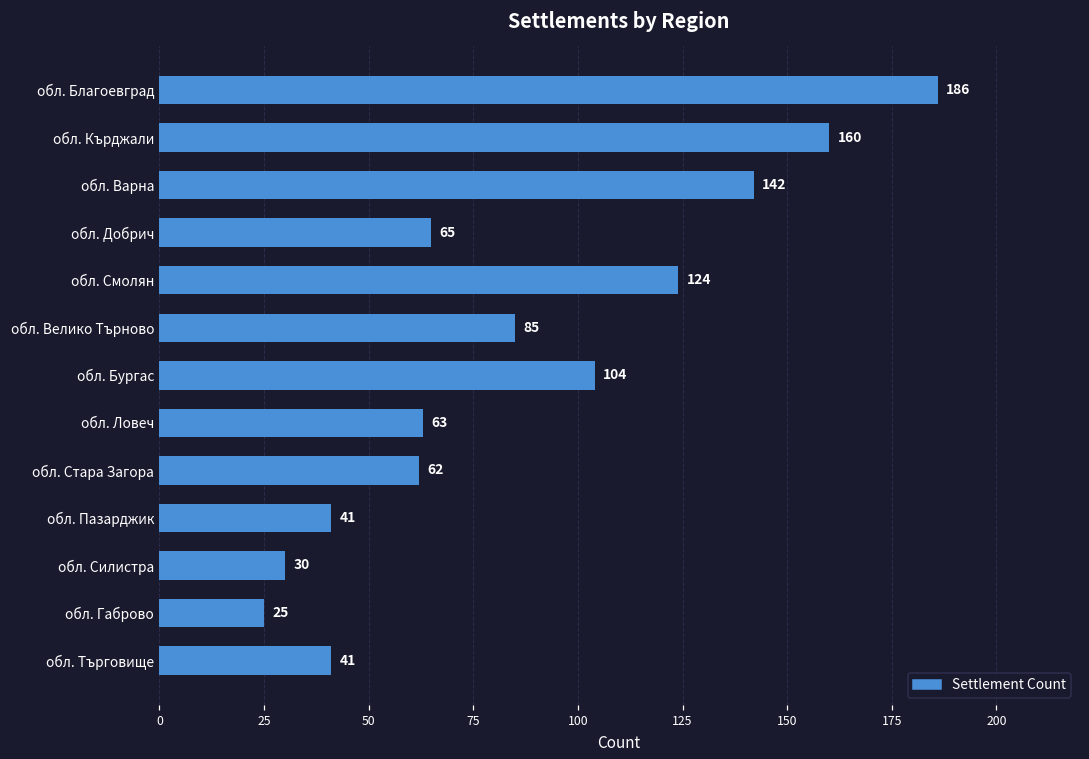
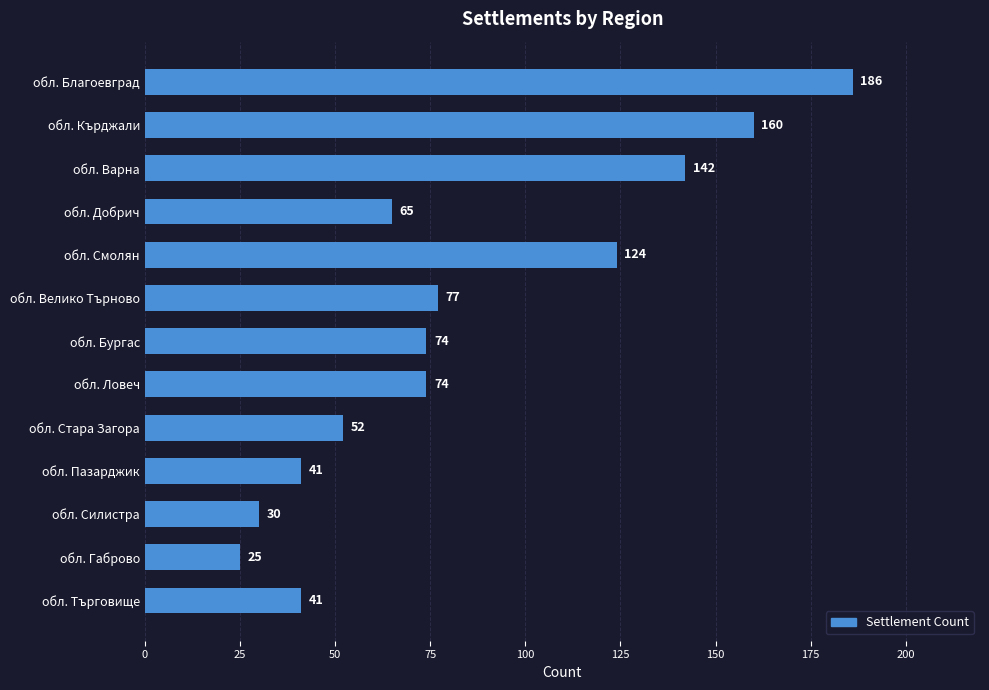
обл. Велико Търново: 85 -> 77
обл. Бургас: 104 -> 74
обл. Ловеч: 63 -> 74
обл. Стара Загора: 62 -> 52
